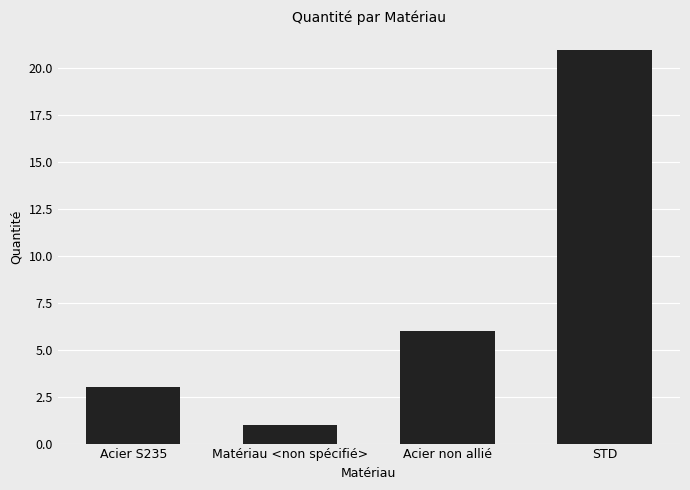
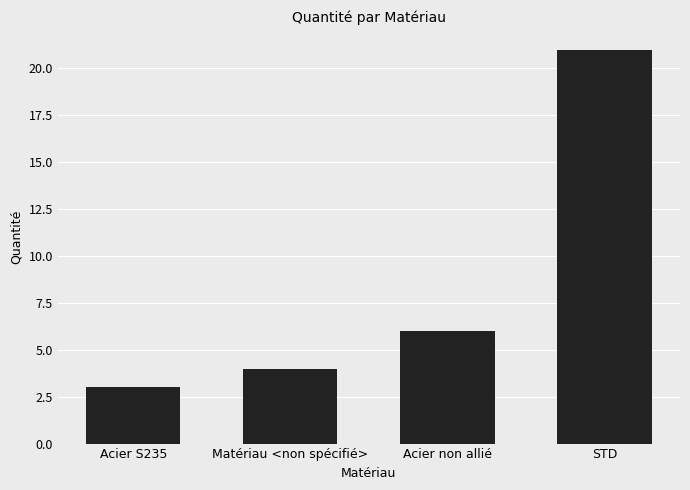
Matériau <non spécifié>: 1 -> 4
